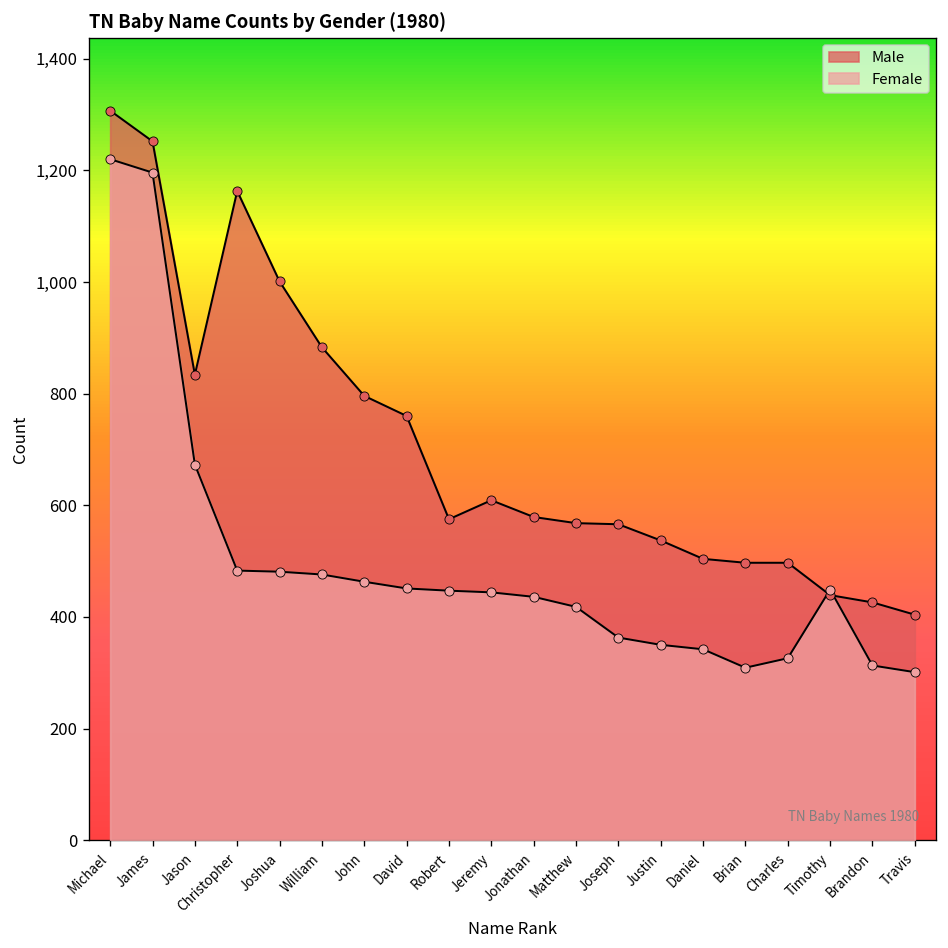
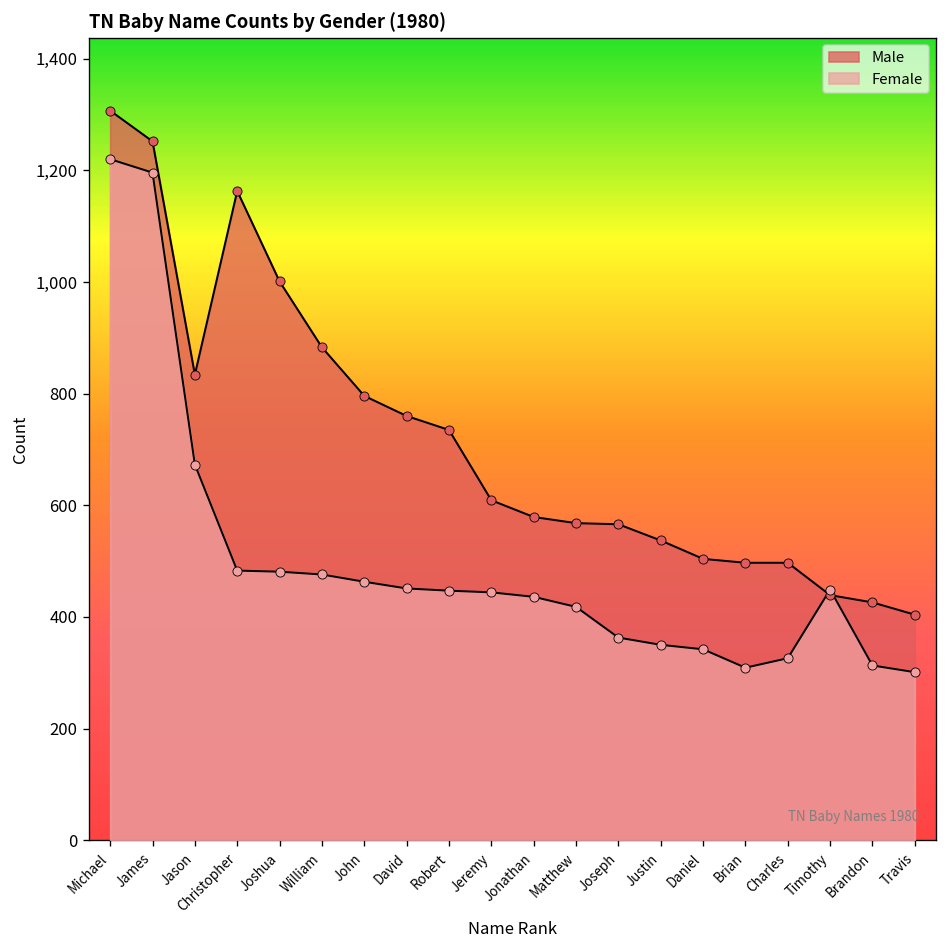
Male, Robert: 580 -> 740
